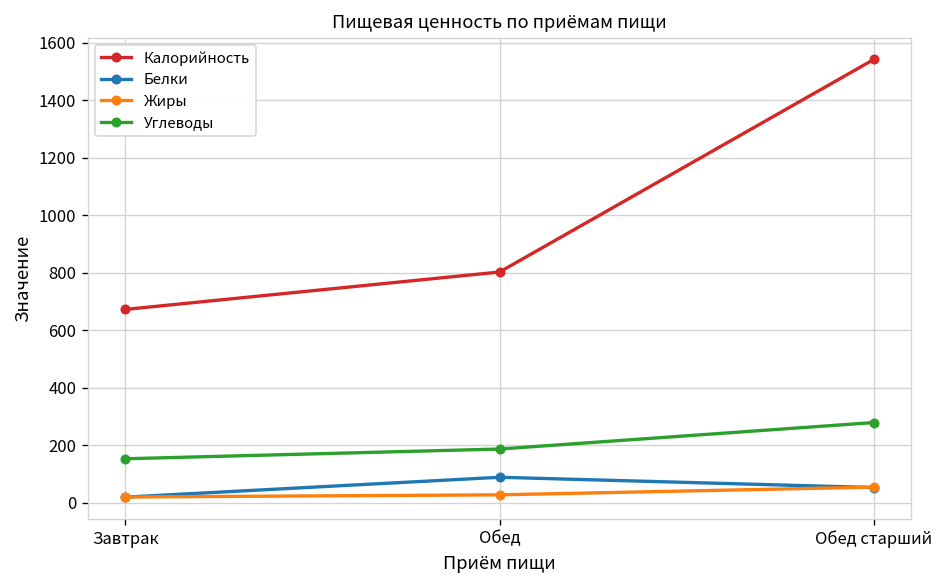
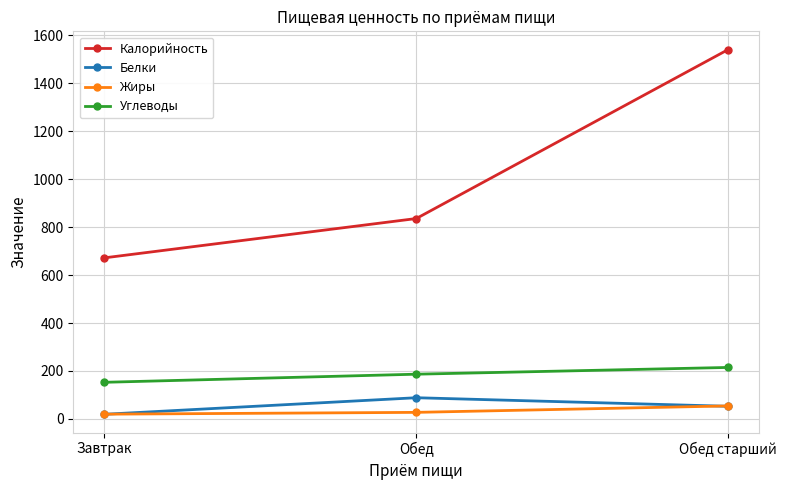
Калорийность, Обед: 800 -> 840
Углеводы, Обед старший: 280 -> 210
